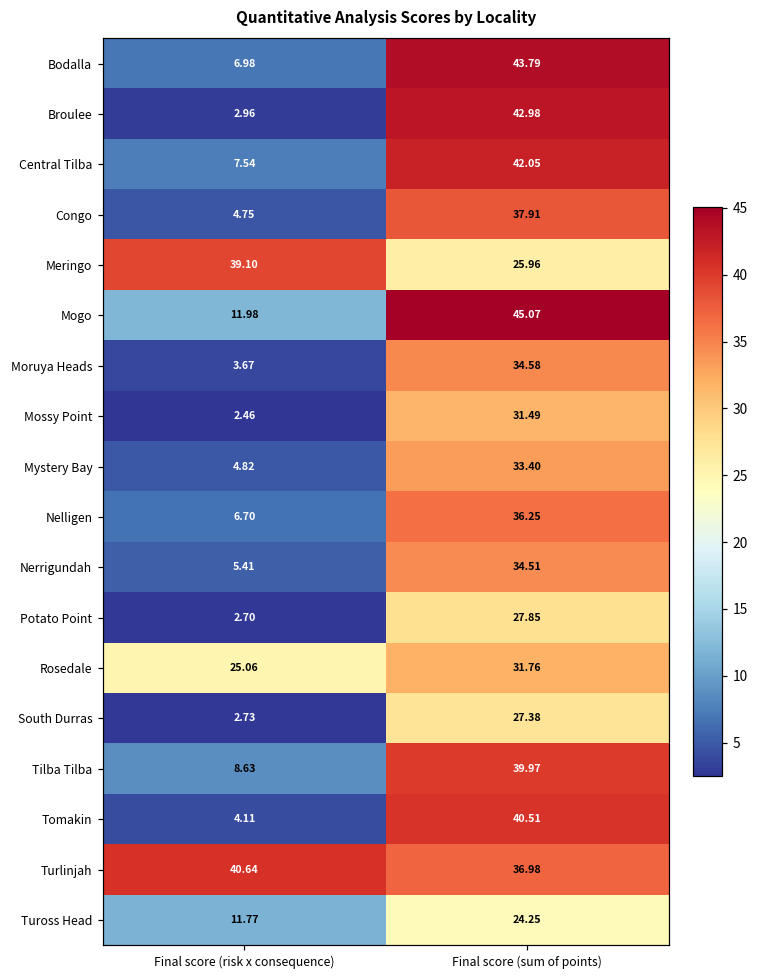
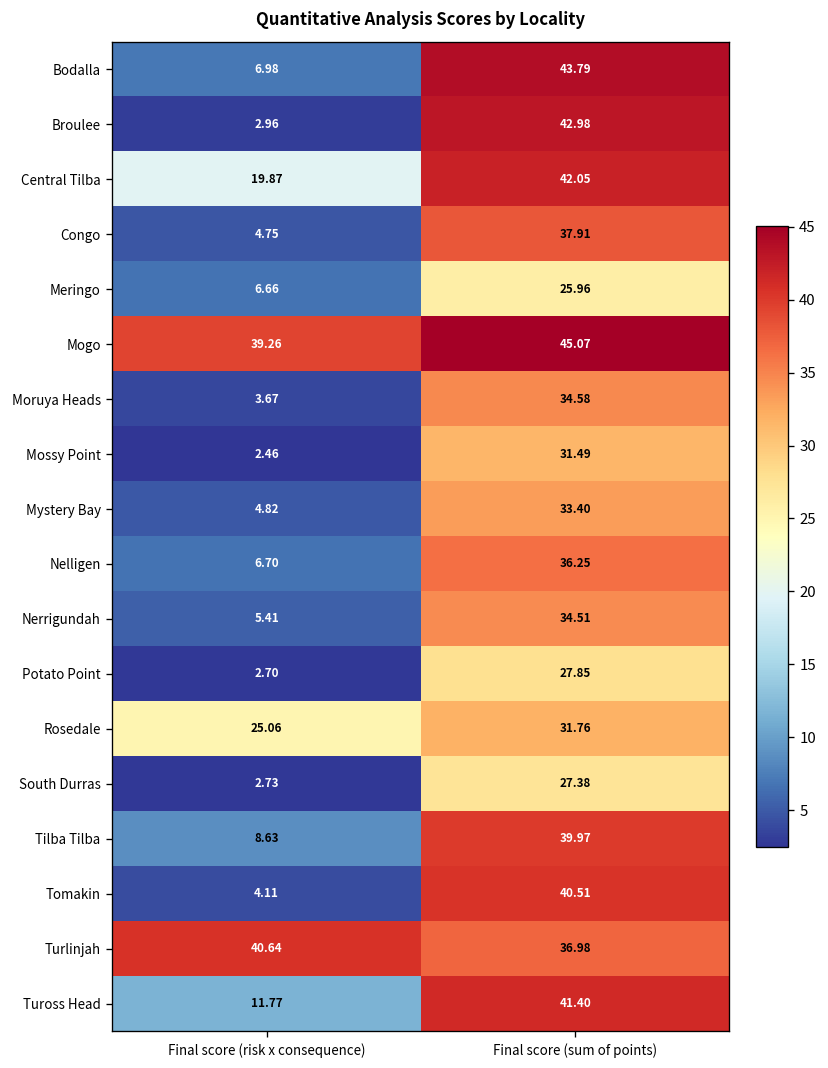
Central Tilba, Final score (risk x consequence): 7.54 -> 19.87
Meringo, Final score (risk x consequence): 39.10 -> 6.66
Mogo, Final score (risk x consequence): 11.98 -> 39.26
Tuross Head, Final score (sum of points): 24.25 -> 41.40
